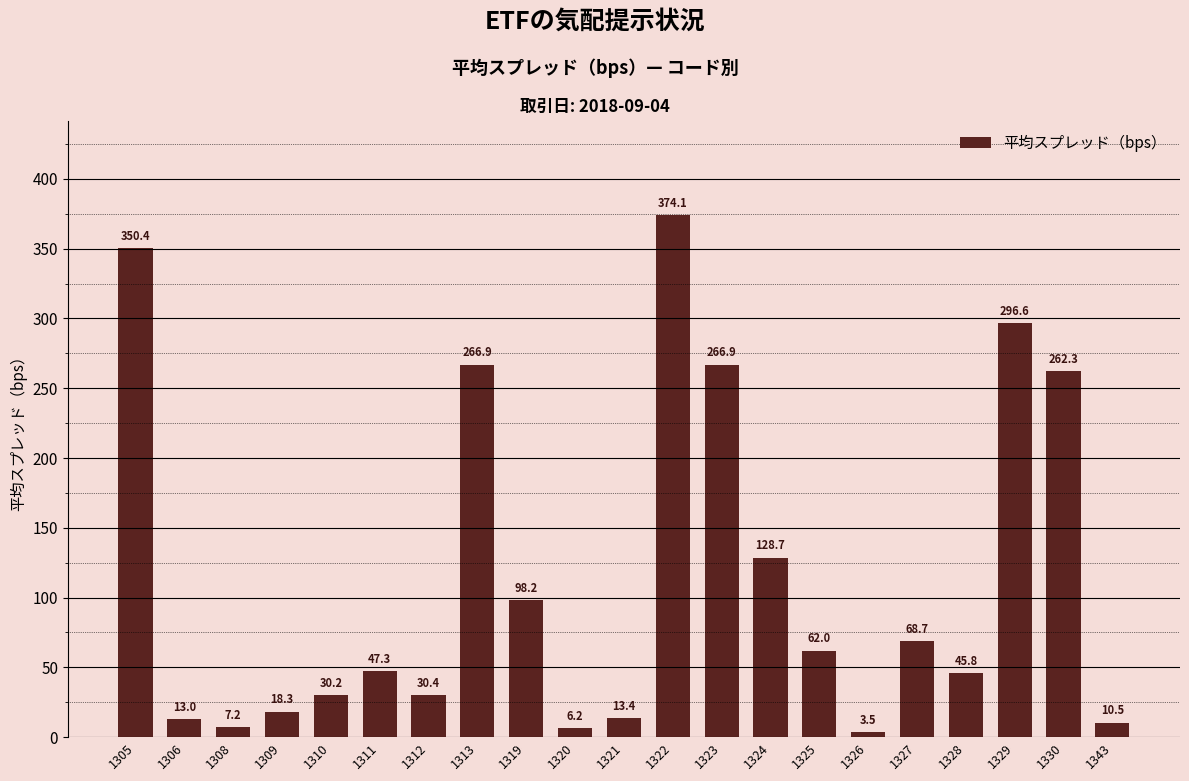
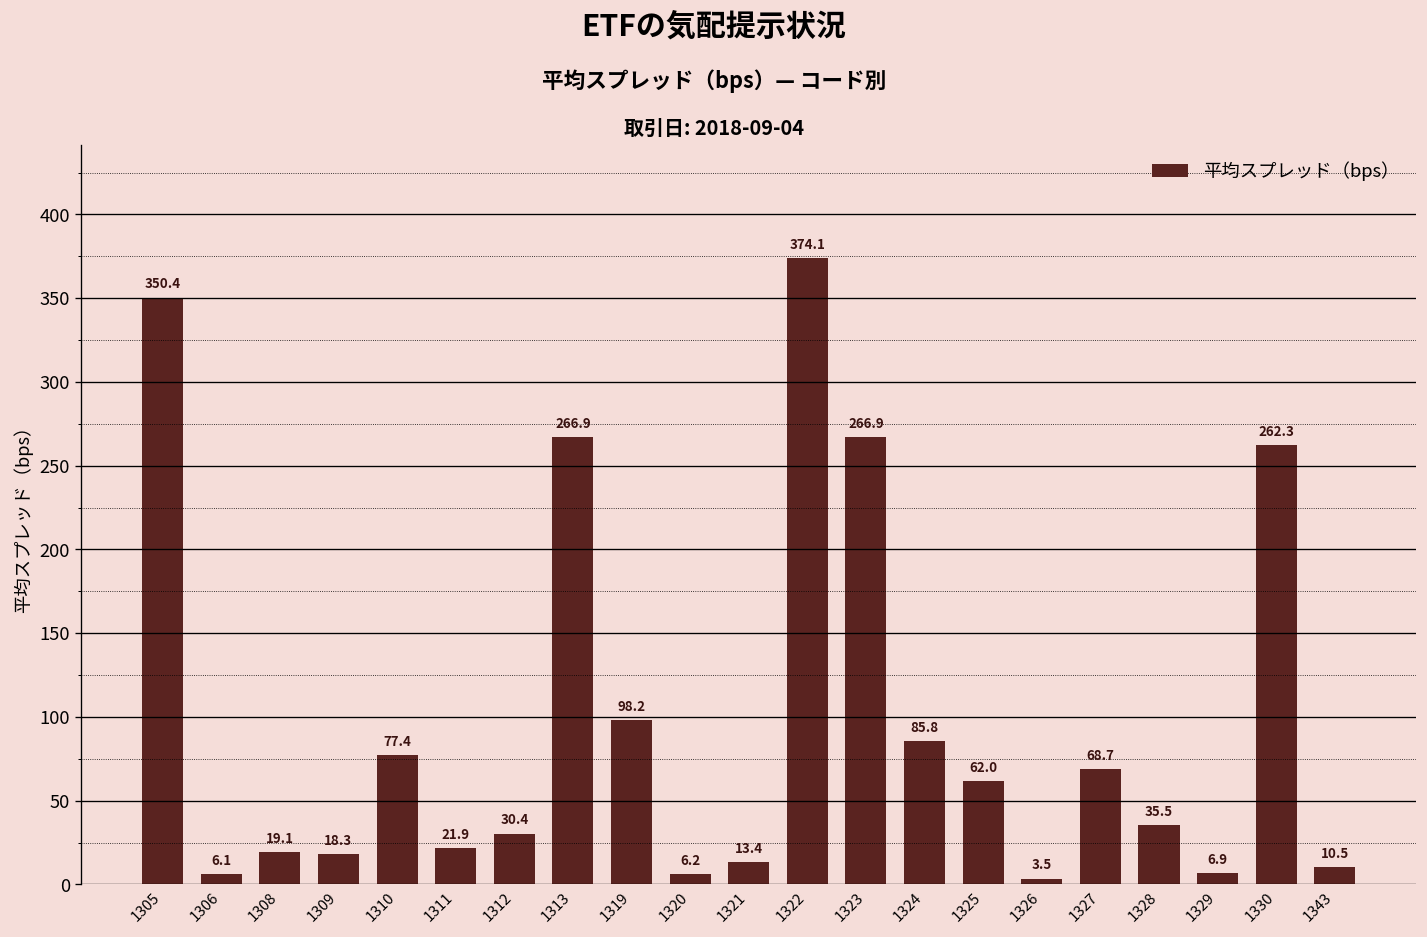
1306: 13.0 -> 6.1
1308: 7.2 -> 19.1
1310: 30.2 -> 77.4
1311: 47.3 -> 21.9
1324: 128.7 -> 85.8
1328: 45.8 -> 35.5
1329: 296.6 -> 6.9
